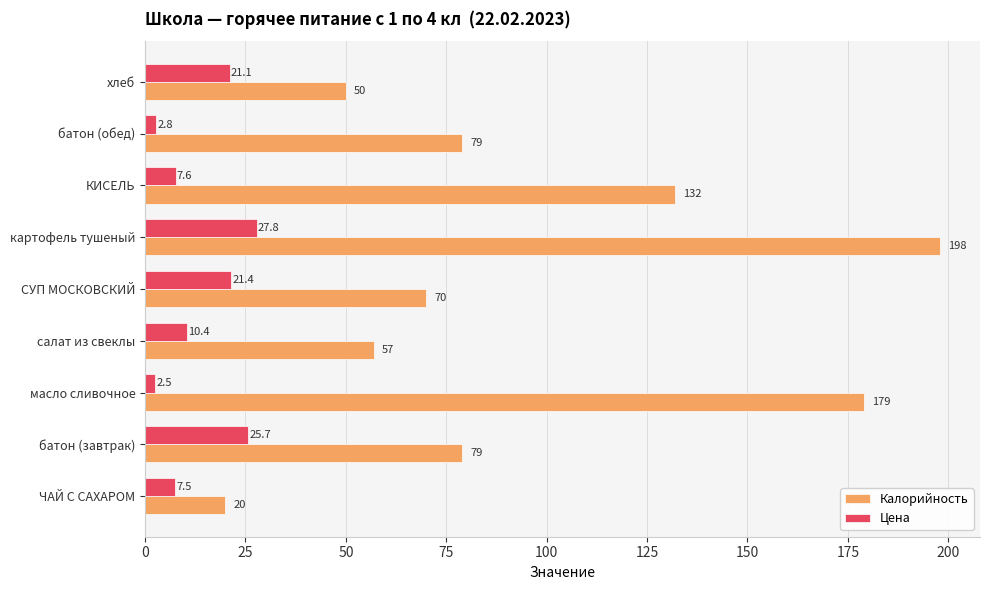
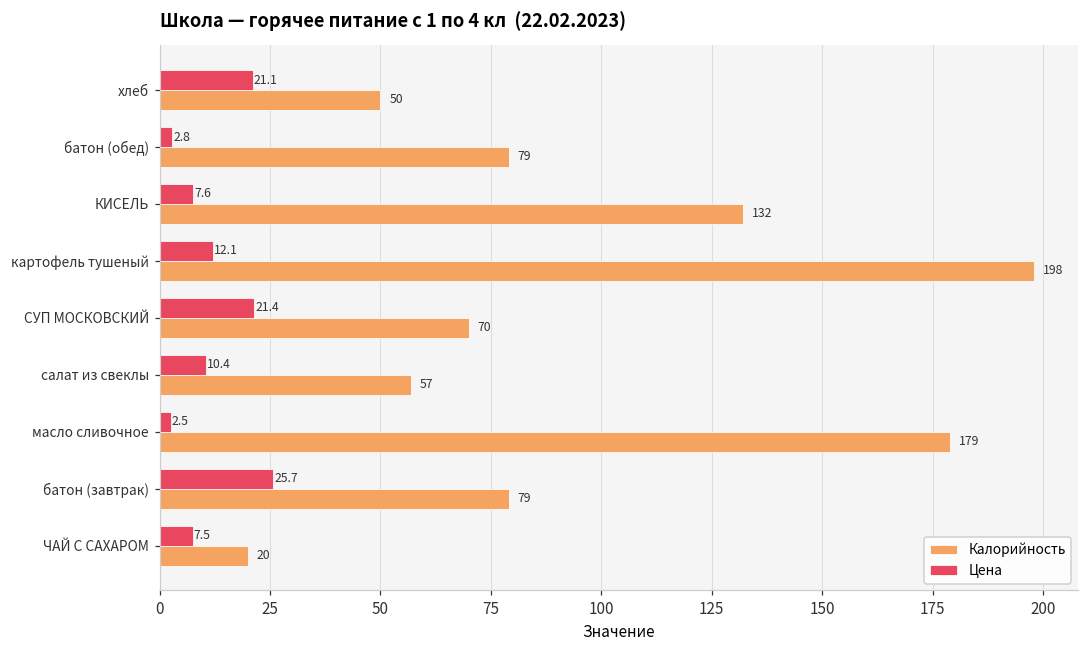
Цена, картофель тушеный: 27.8 -> 12.1
